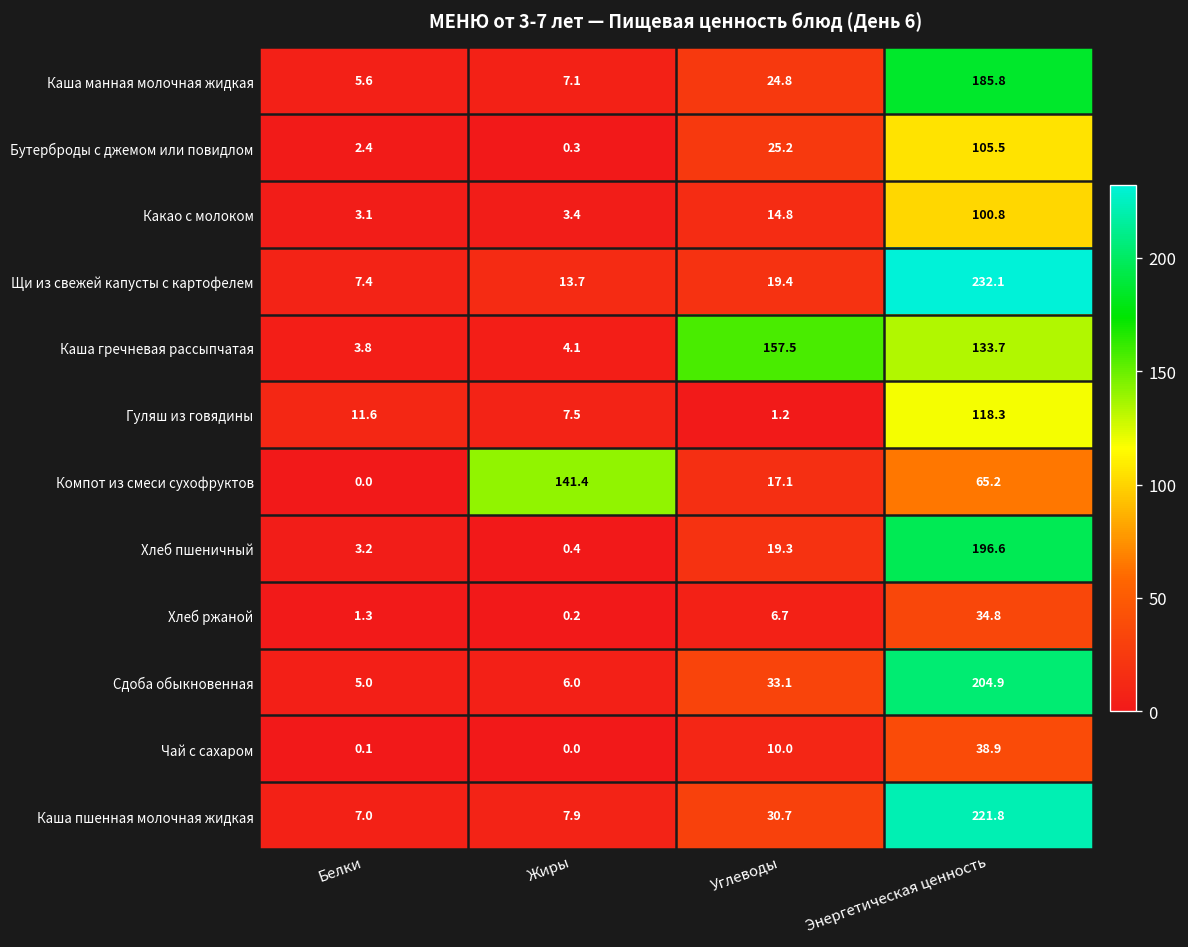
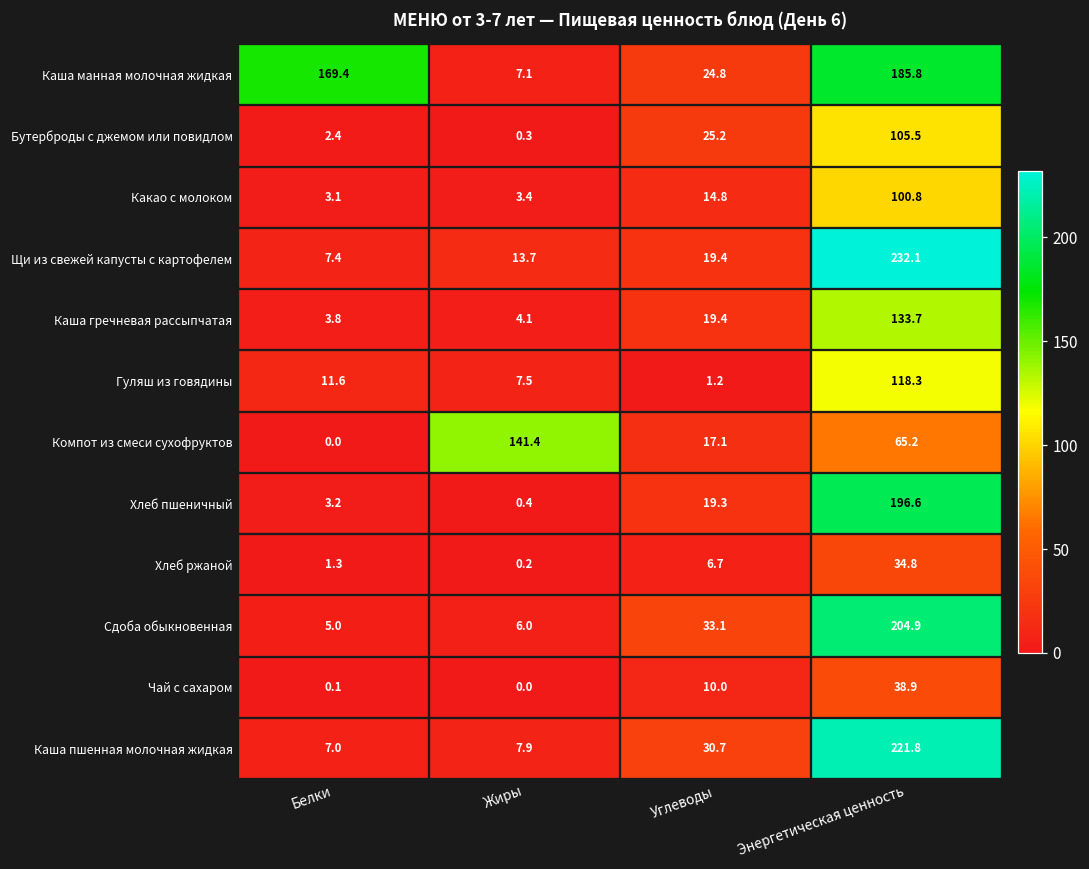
Каша манная молочная жидкая, Белки: 5.6 -> 169.4
Каша гречневая рассыпчатая, Углеводы: 157.5 -> 19.4
